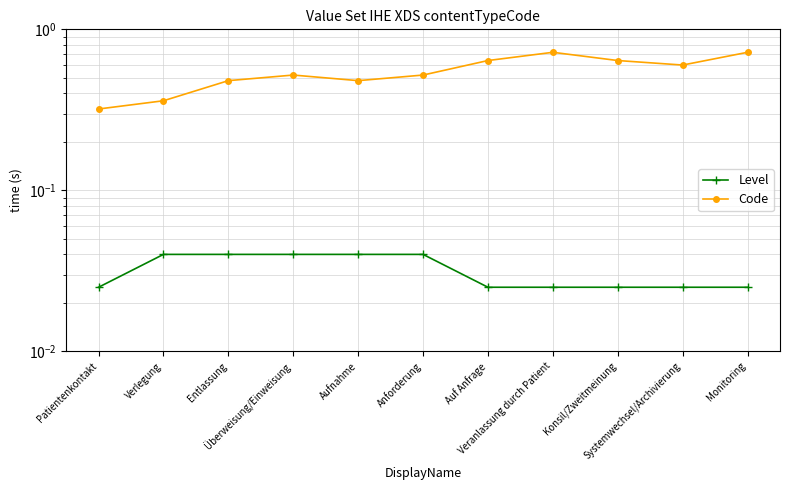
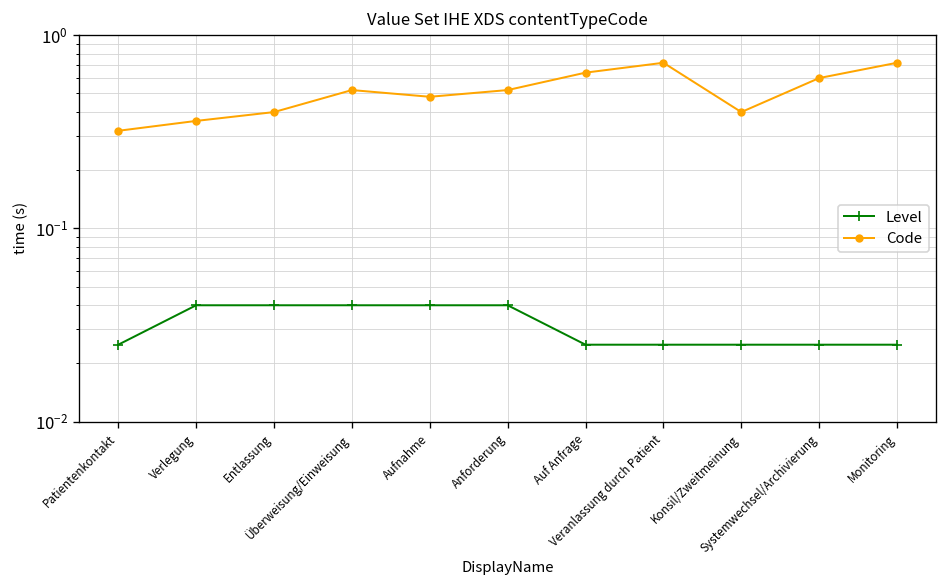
Code, Entlassung: 0.48 -> 0.40
Code, Konsil/Zweitmeinung: 0.64 -> 0.40
